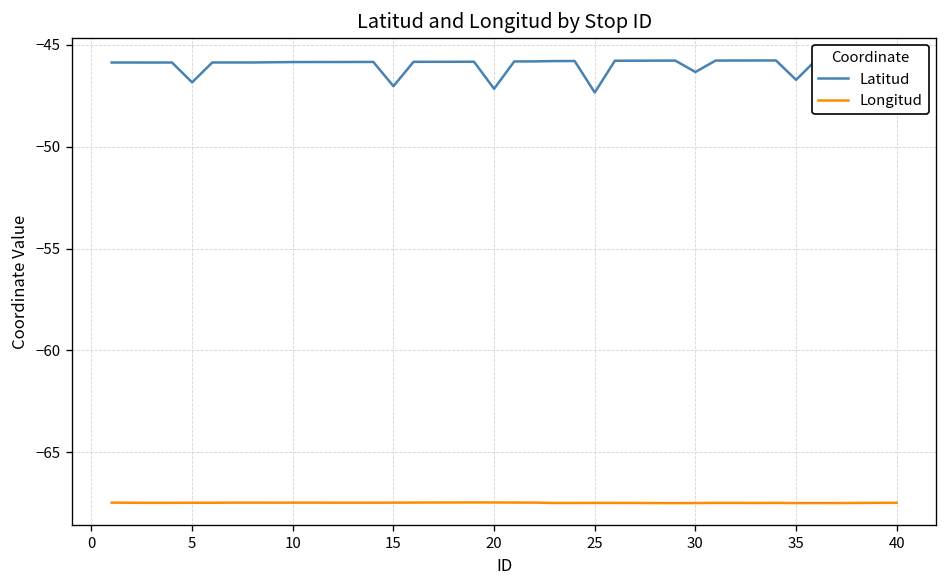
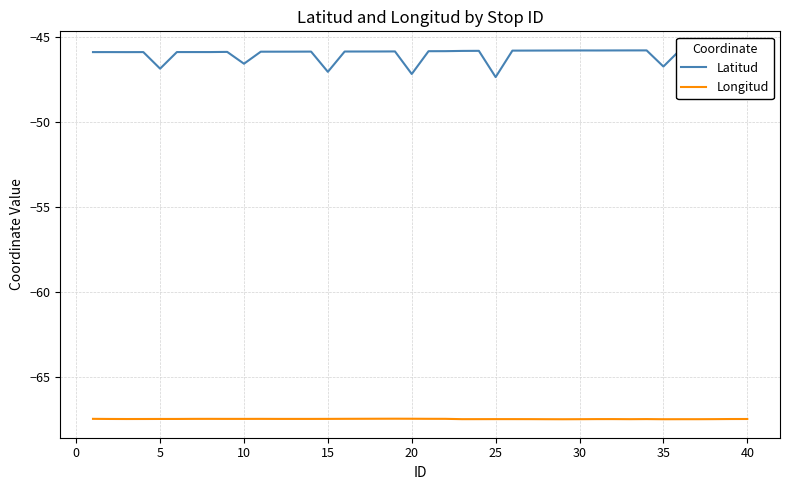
Latitud, 10: -45.8 -> -46.5
Latitud, 30: -46.3 -> -45.8
